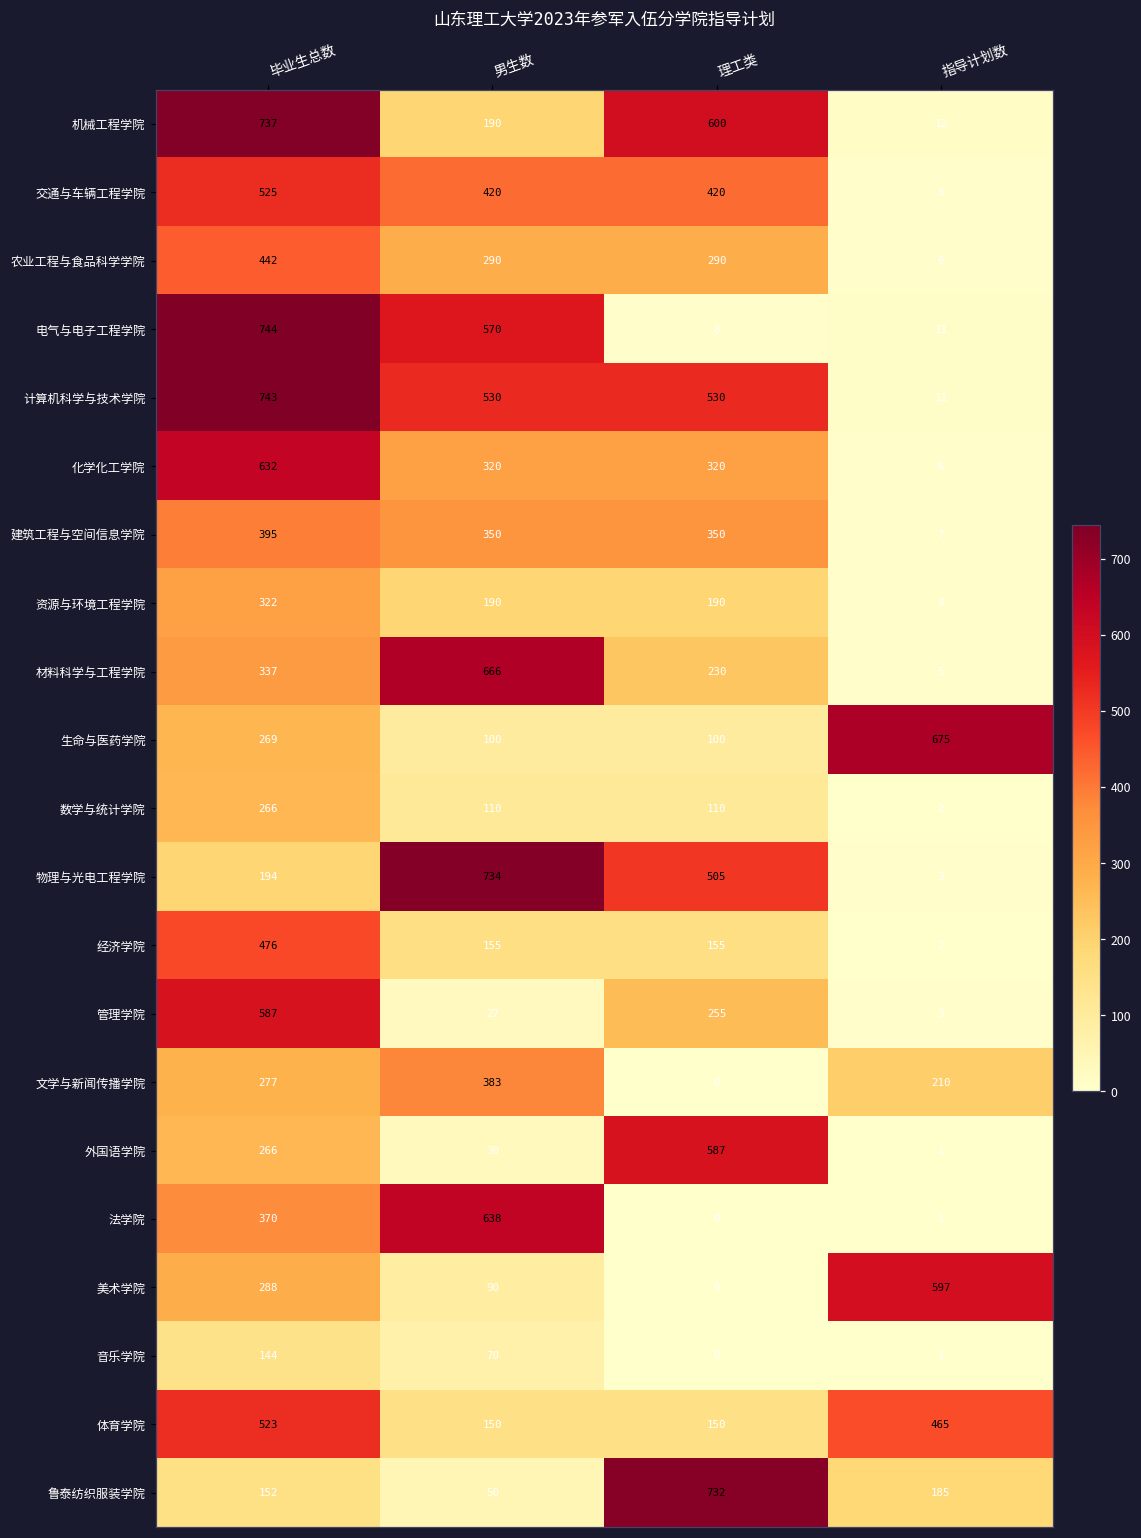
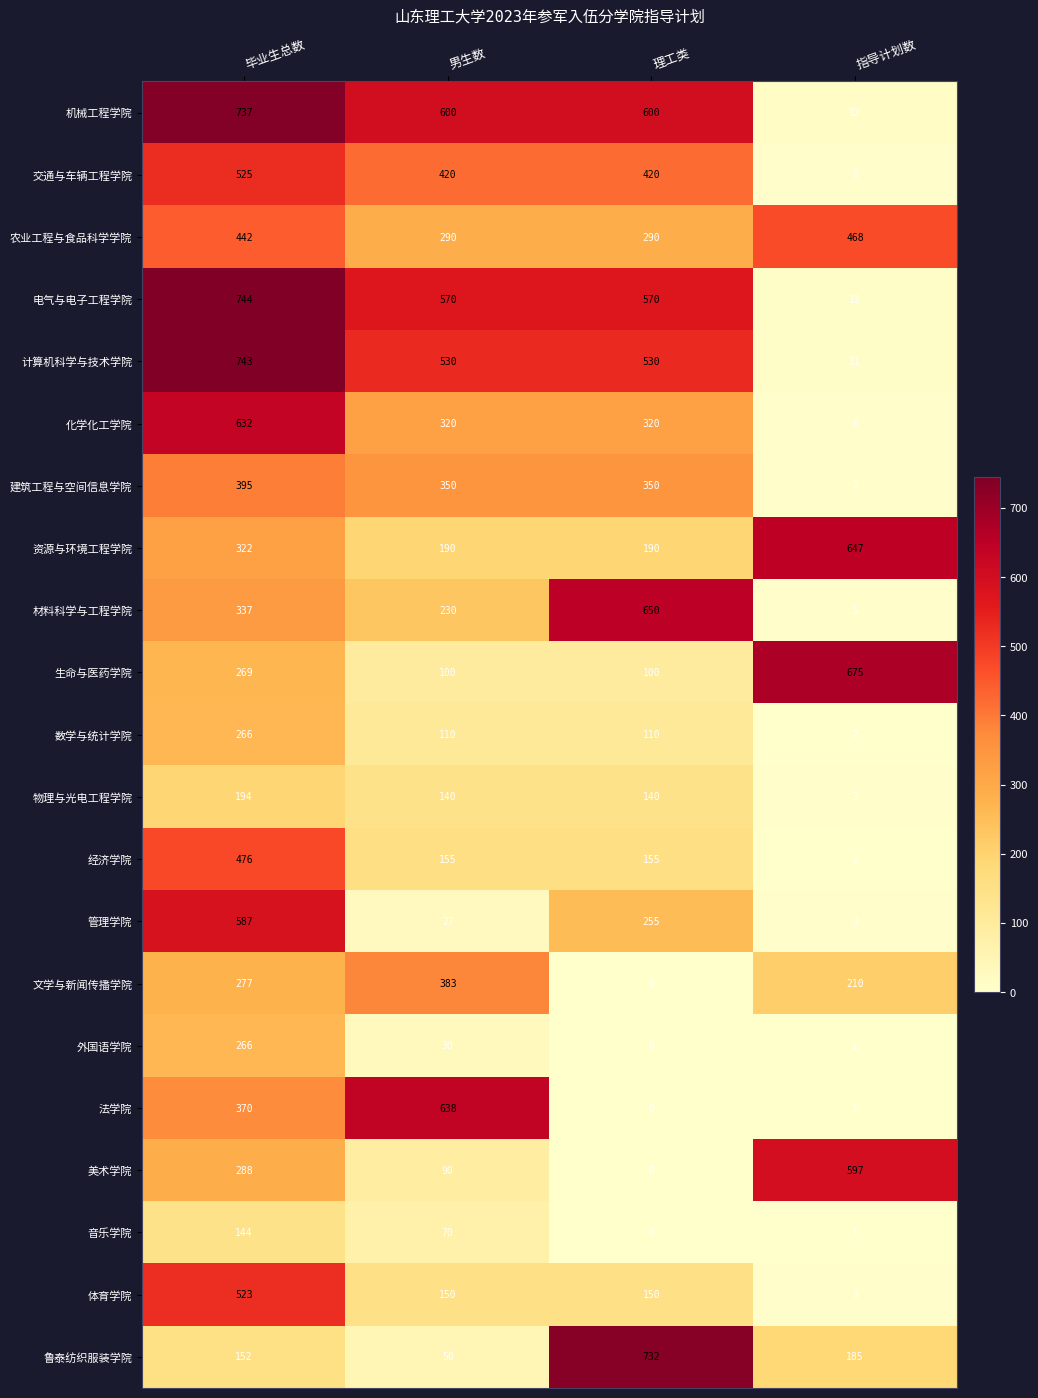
机械工程学院, 男生数: 190 -> 600
农业工程与食品科学学院, 指导计划数: 6 -> 468
电气与电子工程学院, 理工类: 8 -> 570
资源与环境工程学院, 指导计划数: 4 -> 647
材料科学与工程学院, 男生数: 666 -> 230
材料科学与工程学院, 理工类: 230 -> 650
物理与光电工程学院, 男生数: 734 -> 140
物理与光电工程学院, 理工类: 505 -> 140
外国语学院, 理工类: 587 -> 0
体育学院, 指导计划数: 465 -> 3
